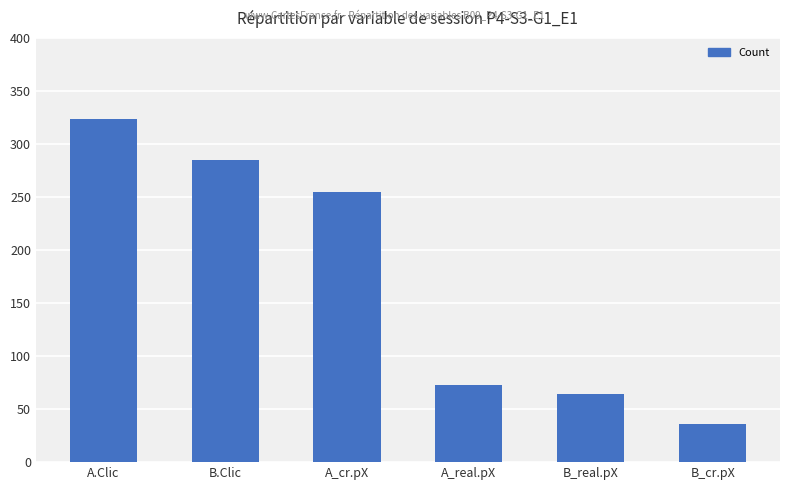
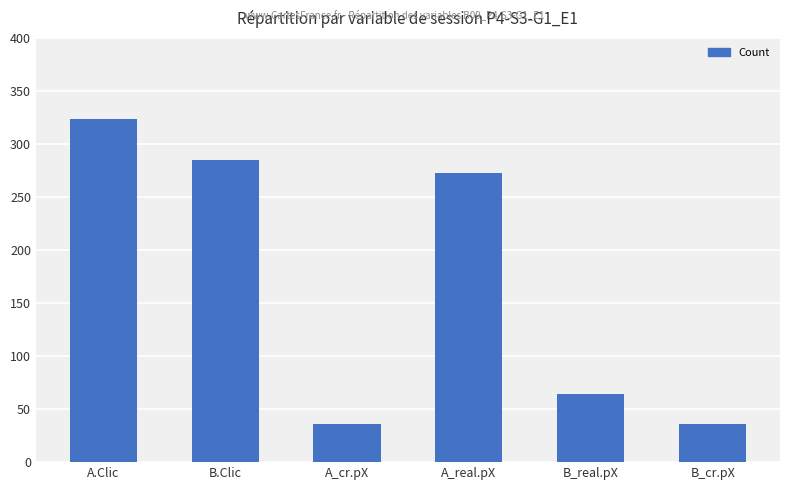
A_cr.pX: 255 -> 36
A_real.pX: 73 -> 273
